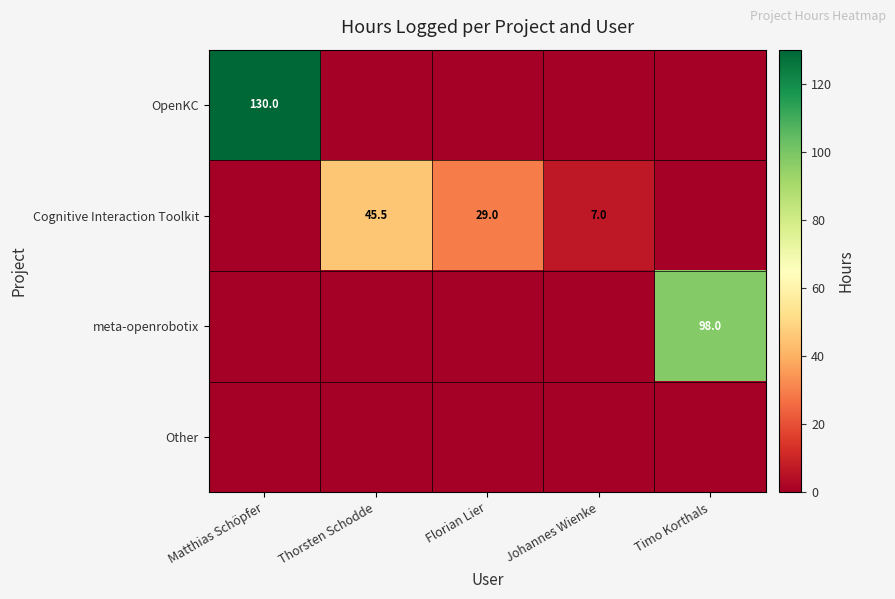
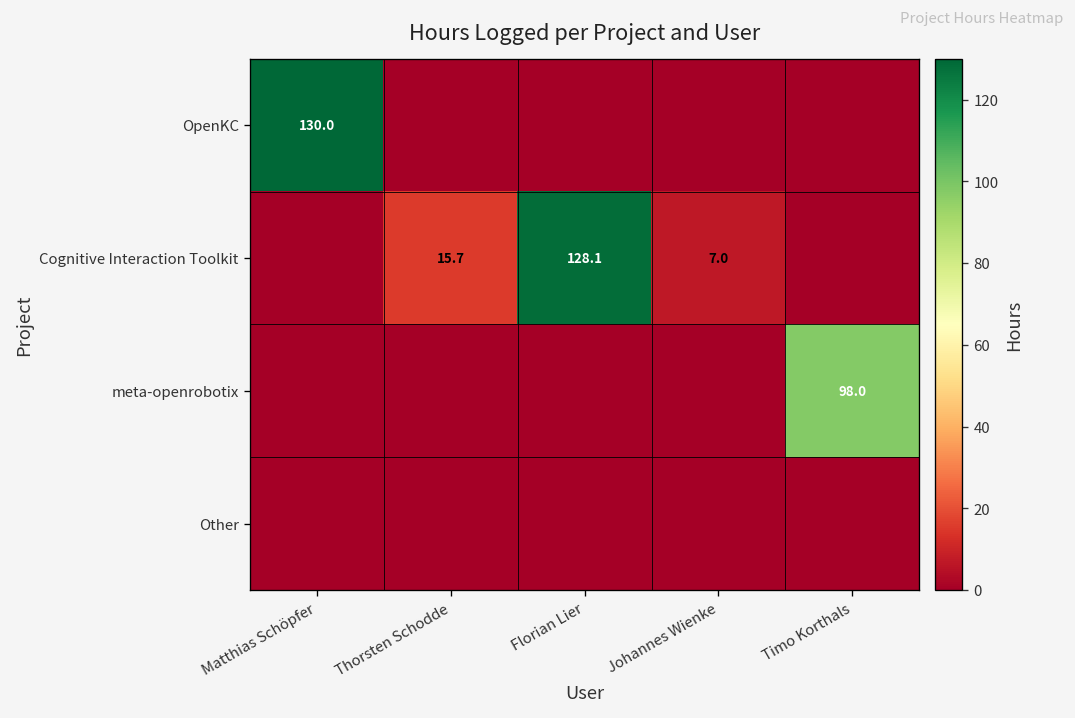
Cognitive Interaction Toolkit, Thorsten Schodde: 45.5 -> 15.7
Cognitive Interaction Toolkit, Florian Lier: 29.0 -> 128.1
